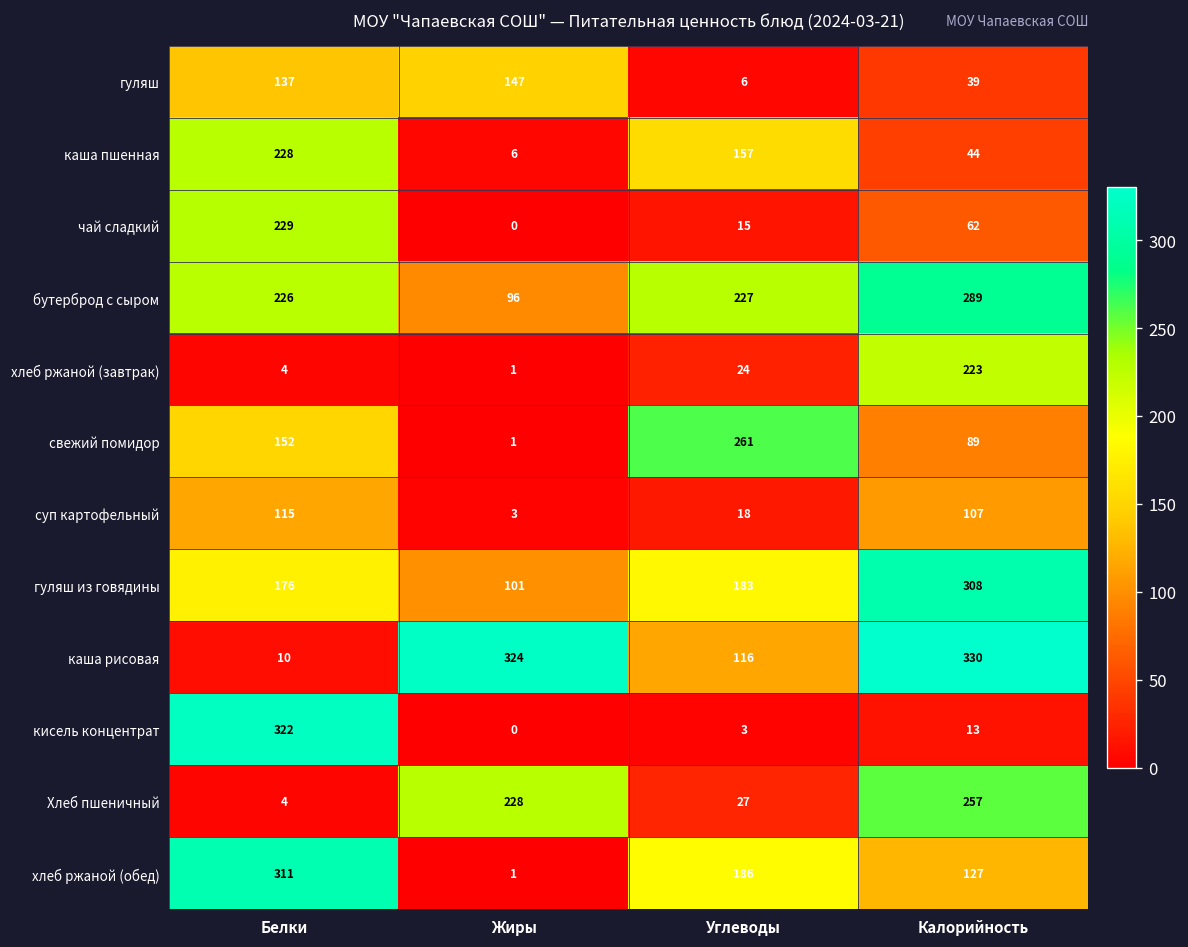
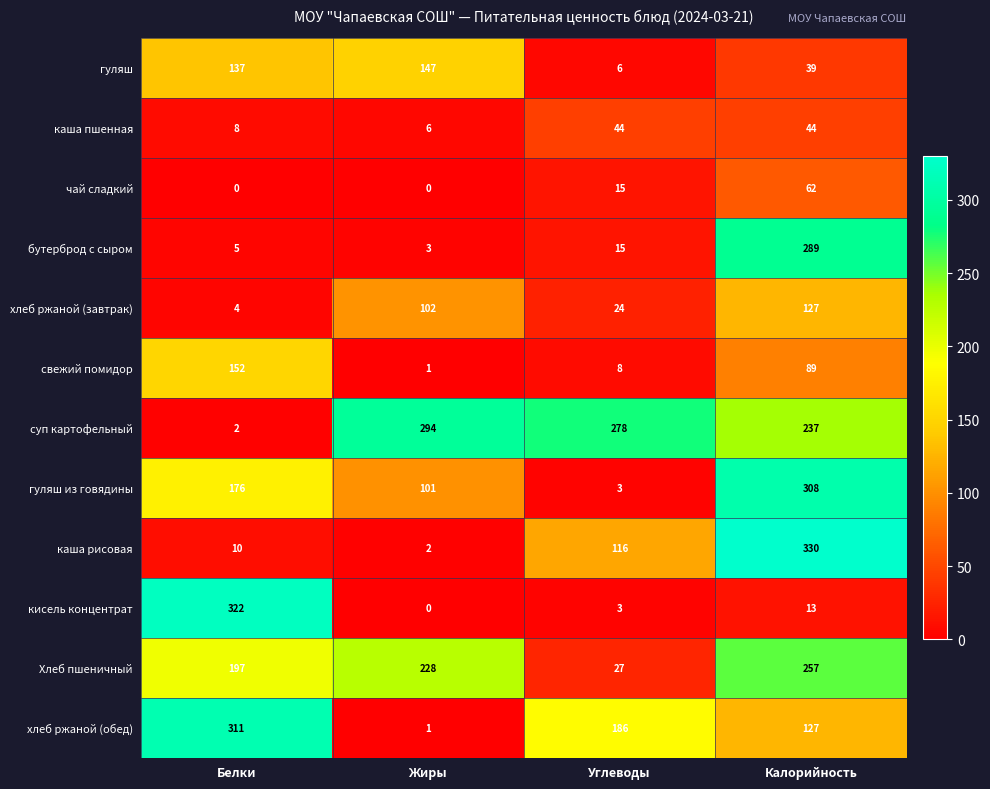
каша пшенная, Белки: 228 -> 8
каша пшенная, Углеводы: 157 -> 44
чай сладкий, Белки: 229 -> 0
бутерброд с сыром, Белки: 226 -> 5
бутерброд с сыром, Жиры: 96 -> 3
бутерброд с сыром, Углеводы: 227 -> 15
хлеб ржаной (завтрак), Жиры: 1 -> 102
хлеб ржаной (завтрак), Калорийность: 223 -> 127
свежий помидор, Углеводы: 261 -> 8
суп картофельный, Белки: 115 -> 2
суп картофельный, Жиры: 3 -> 294
суп картофельный, Углеводы: 18 -> 278
суп картофельный, Калорийность: 107 -> 237
гуляш из говядины, Углеводы: 183 -> 3
каша рисовая, Жиры: 324 -> 2
Хлеб пшеничный, Белки: 4 -> 197
